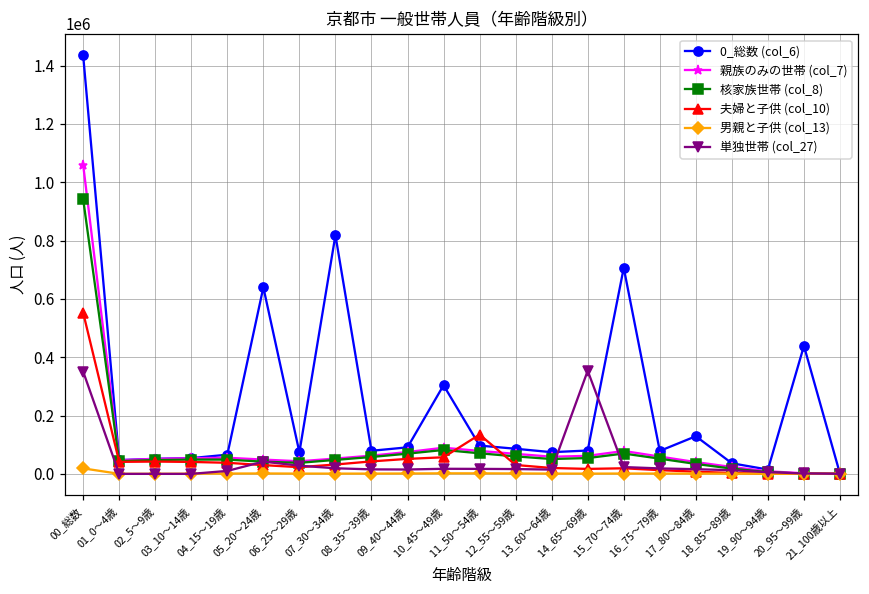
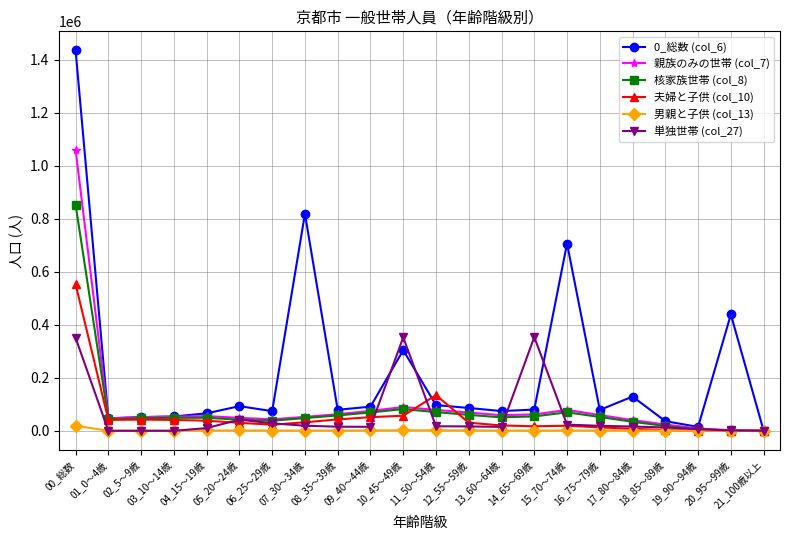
核家族世帯 (col_8), 00_総数: 940000 -> 850000
0_総数 (col_6), 05_20～24歳: 640000 -> 90000
単独世帯 (col_27), 10_45～49歳: 20000 -> 350000
